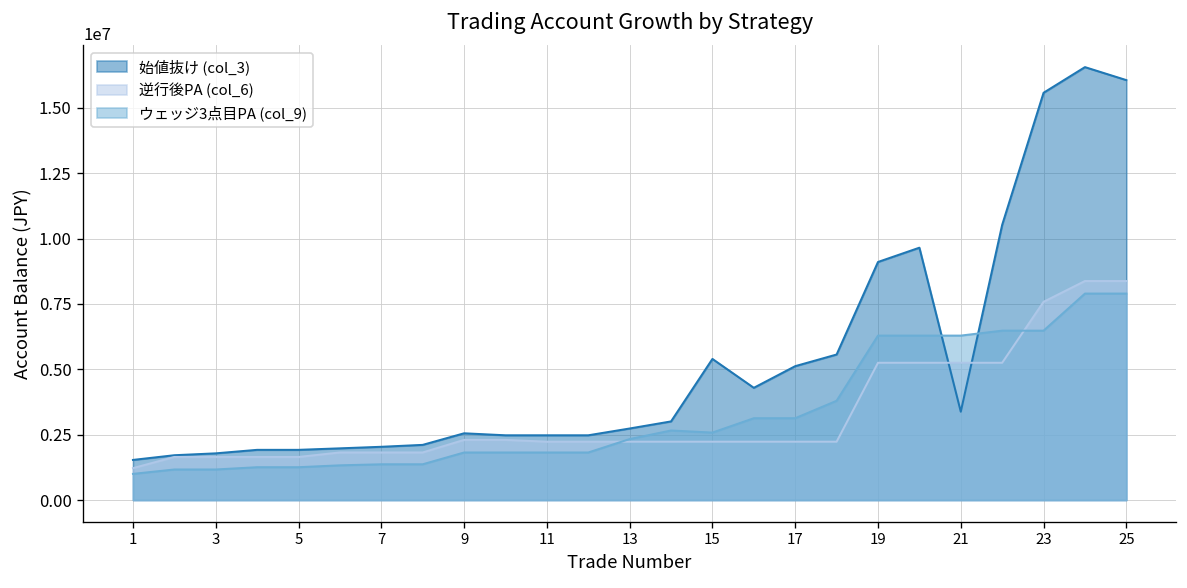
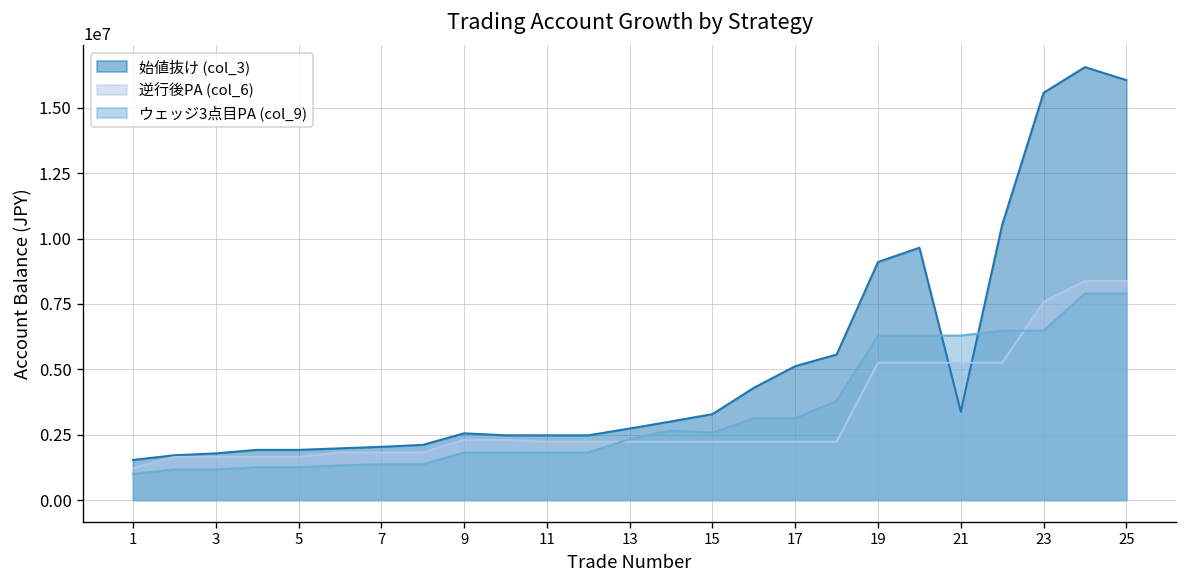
始値抜け (col_3), 15: 5400000 -> 3300000
